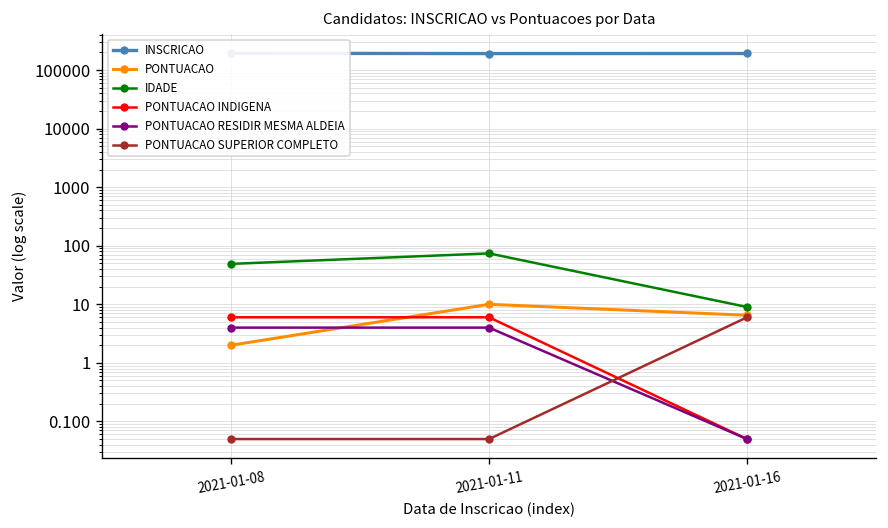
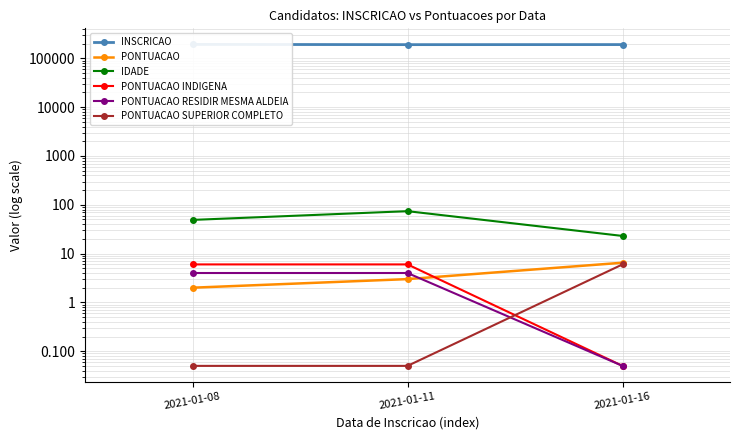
PONTUACAO, 2021-01-11: 10 -> 3
IDADE, 2021-01-16: 9 -> 20
